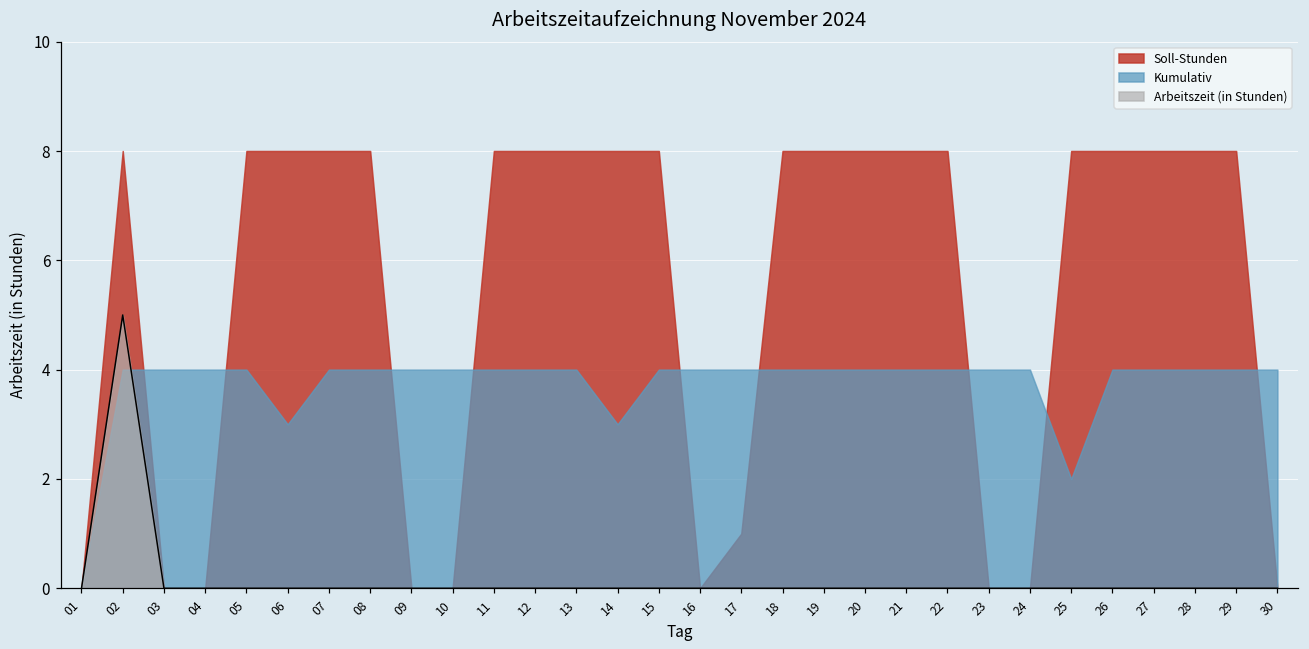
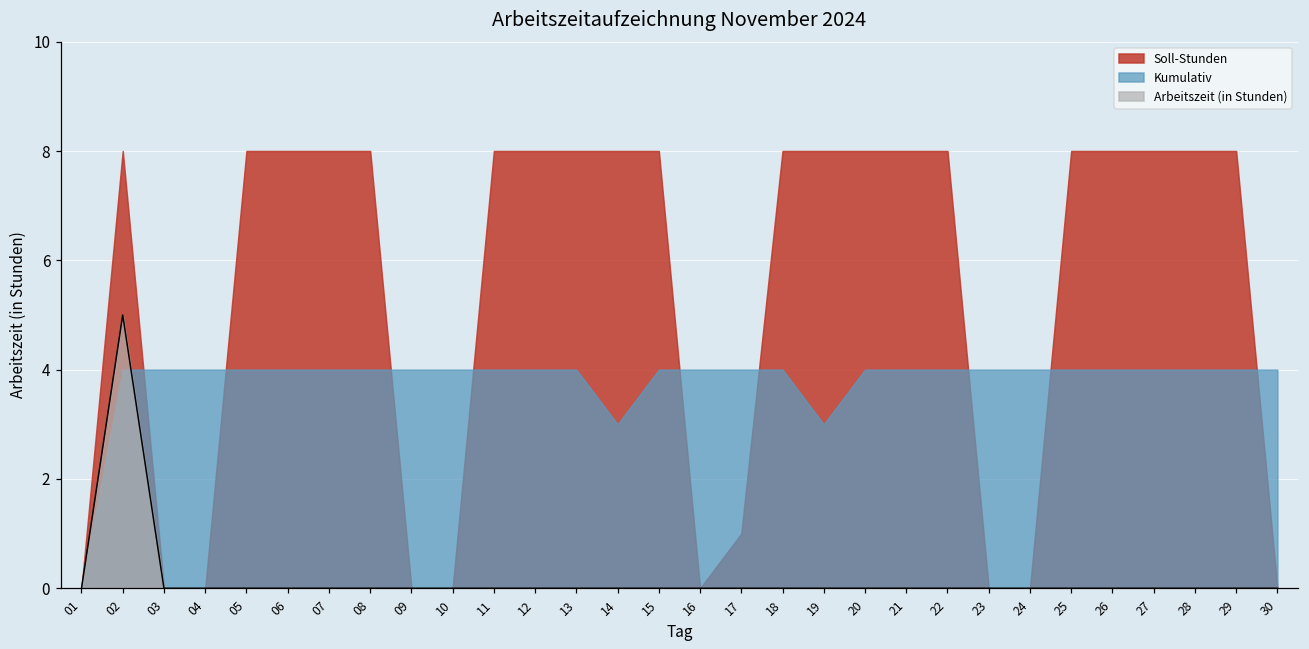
Kumulativ, 06: 3 -> 4
Kumulativ, 19: 4 -> 3
Kumulativ, 25: 2 -> 4
